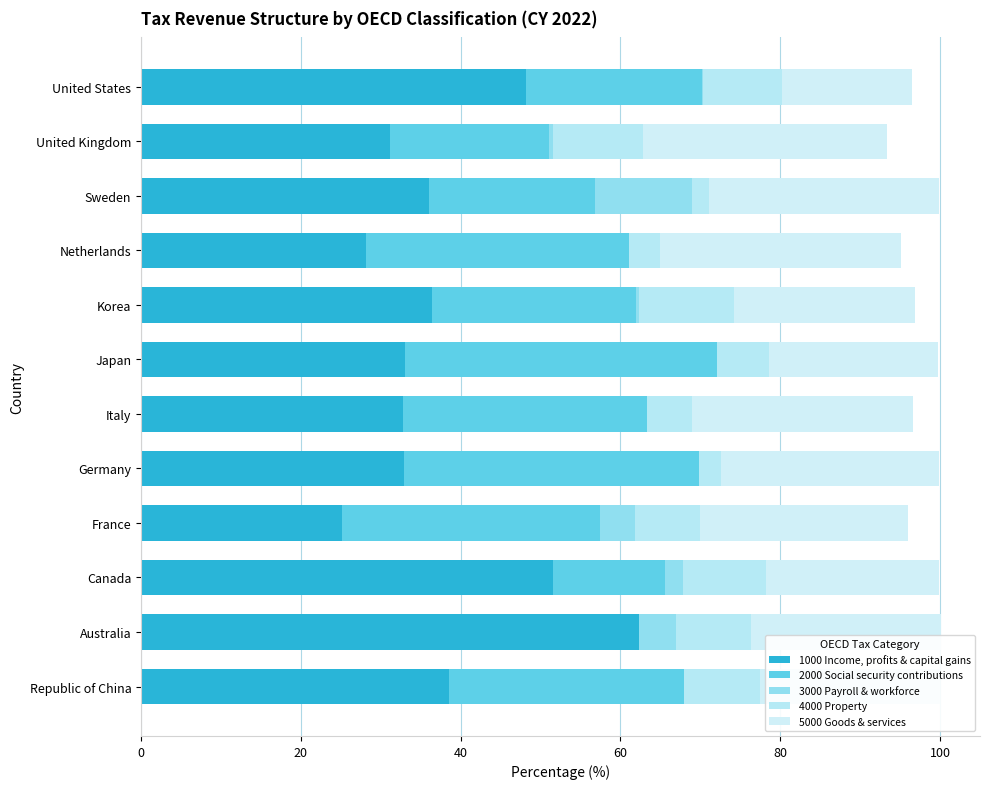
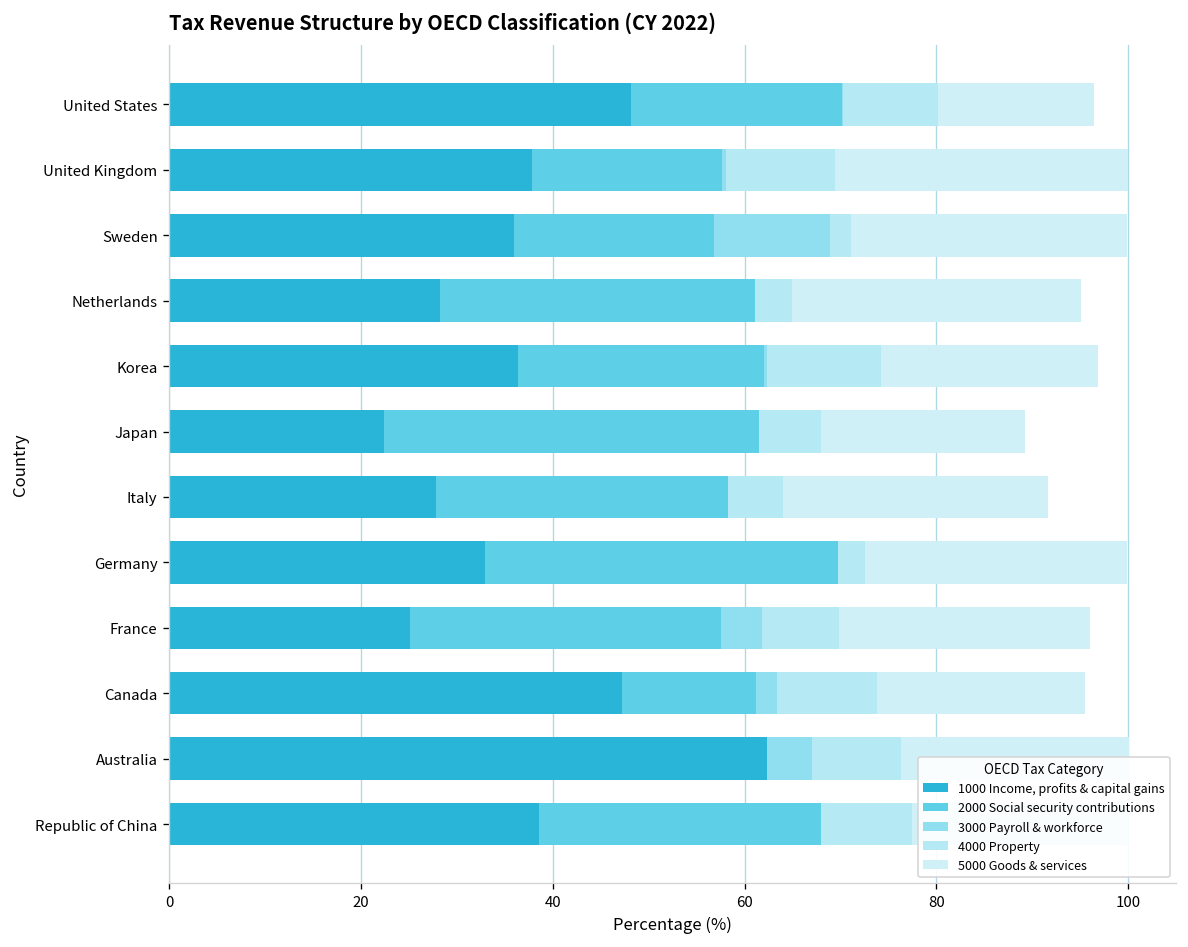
1000 Income, profits & capital gains, United Kingdom: 31 -> 38
1000 Income, profits & capital gains, Japan: 33 -> 22
1000 Income, profits & capital gains, Italy: 33 -> 28
1000 Income, profits & capital gains, Canada: 52 -> 47
